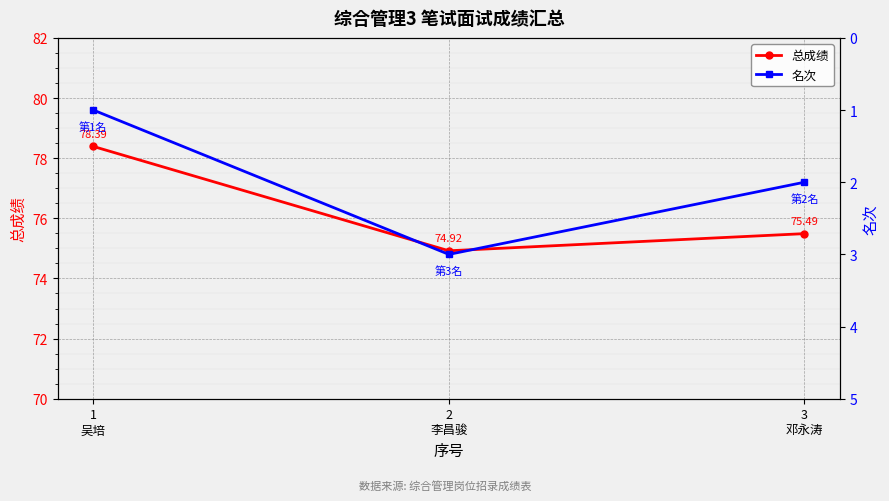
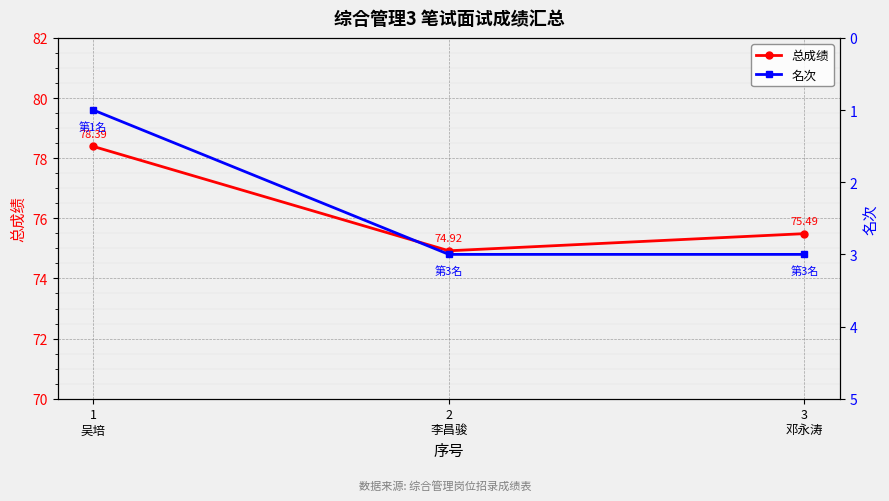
名次, 3 邓永涛: 2名 -> 3名
